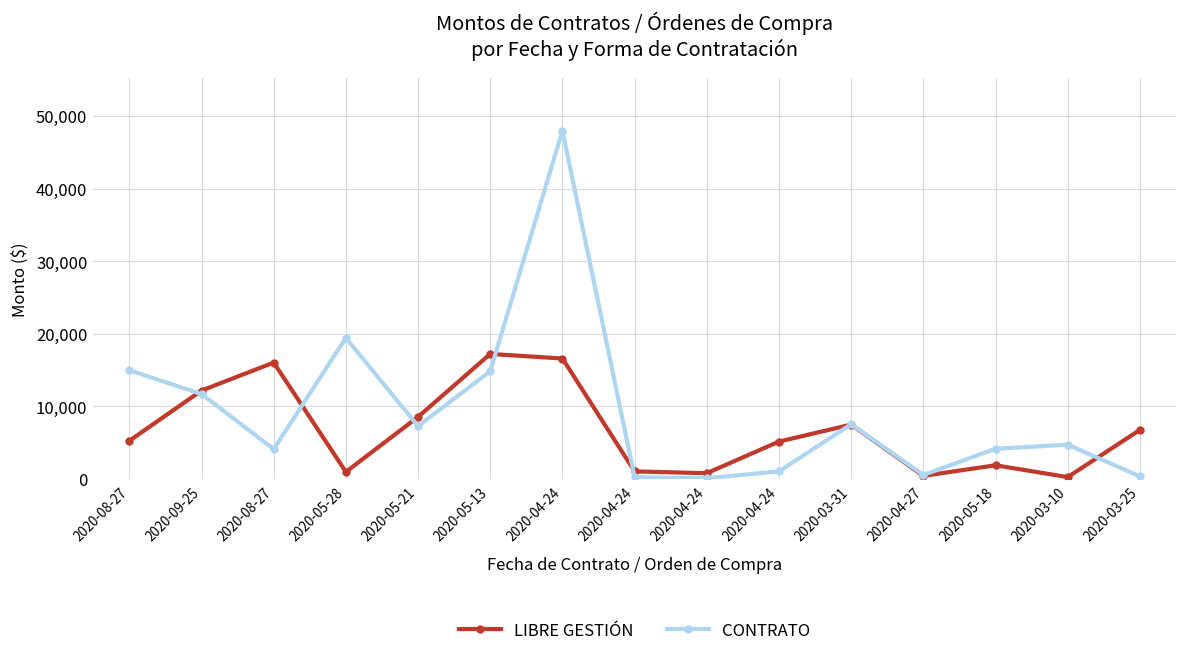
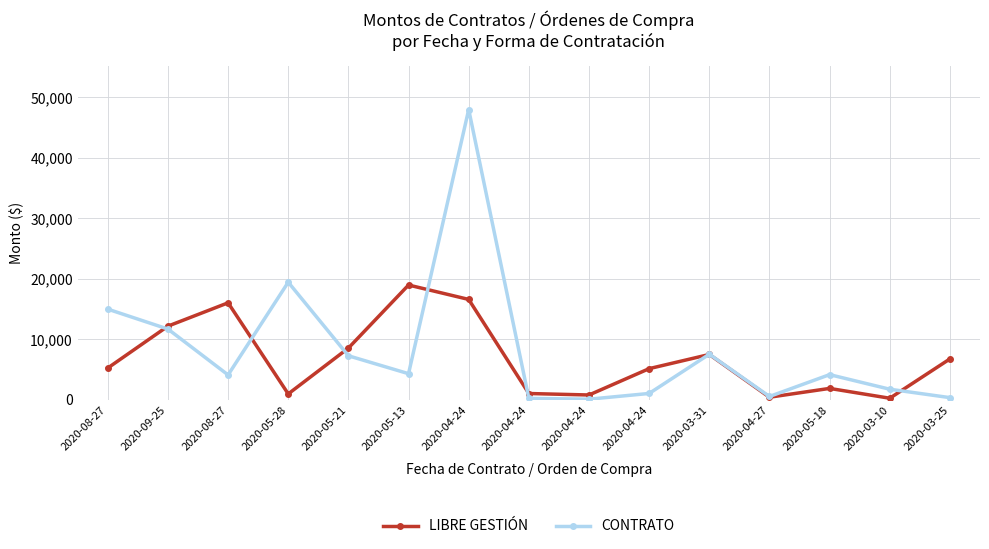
LIBRE GESTIÓN, 2020-05-13: 17,000 -> 19,000
CONTRATO, 2020-05-13: 15,000 -> 4,000
CONTRATO, 2020-03-10: 5,000 -> 2,000
